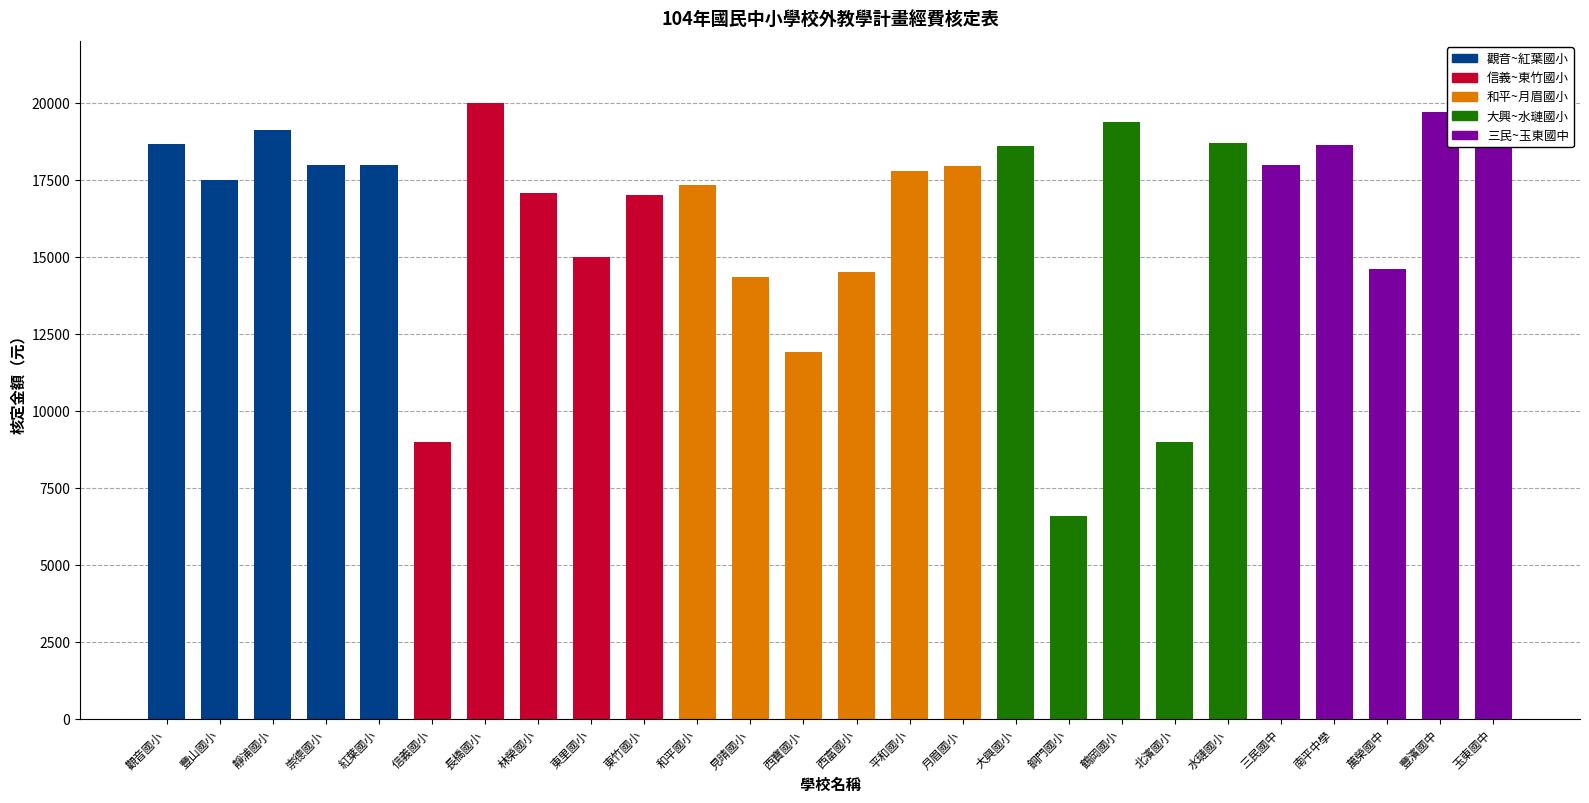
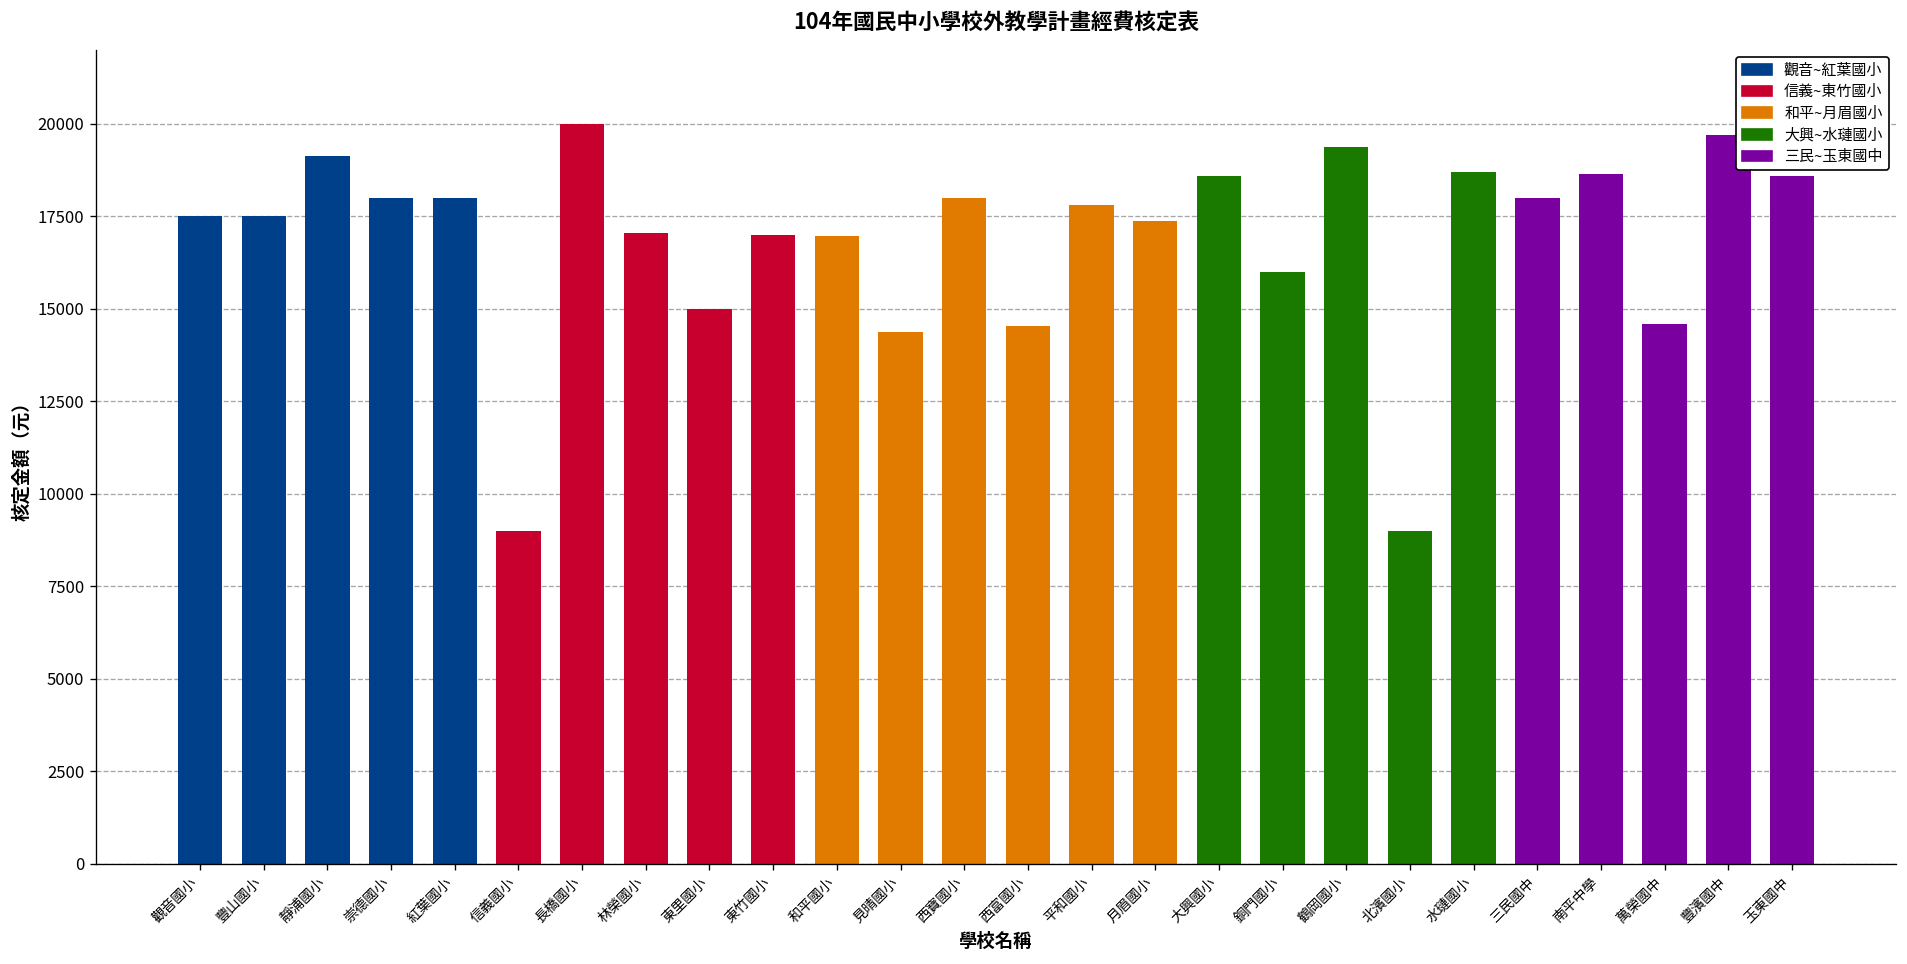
觀音國小: 18700 -> 17500
和平國小: 17300 -> 17000
西寶國小: 11900 -> 18000
月眉國小: 17900 -> 17400
銅門國小: 6600 -> 16000
